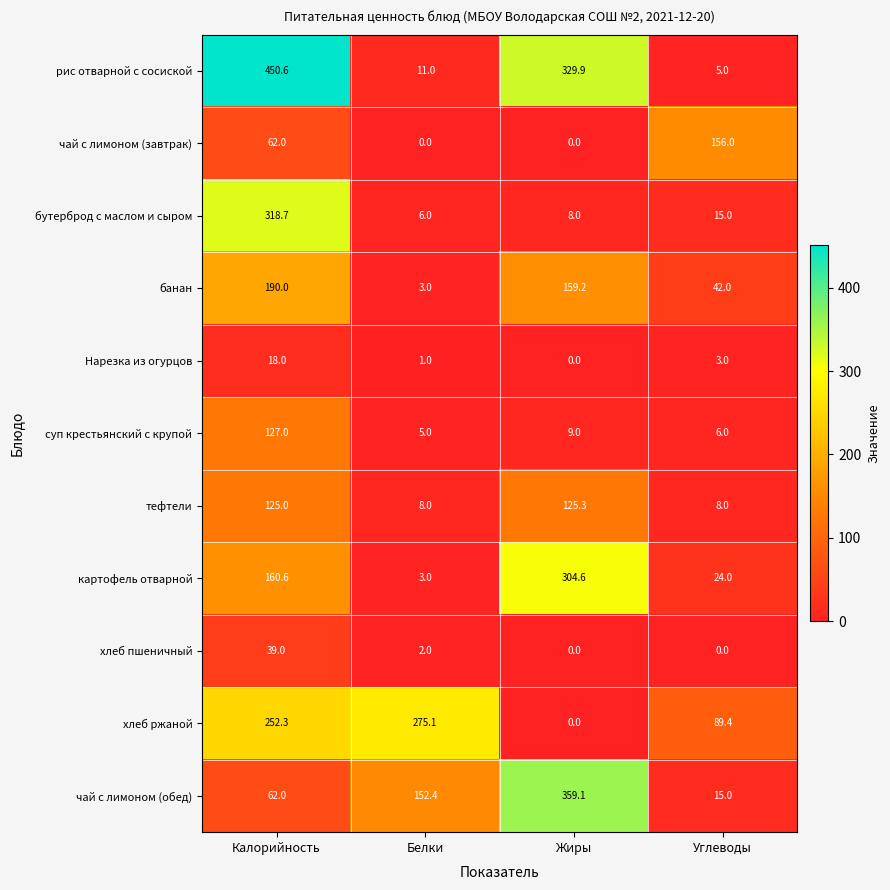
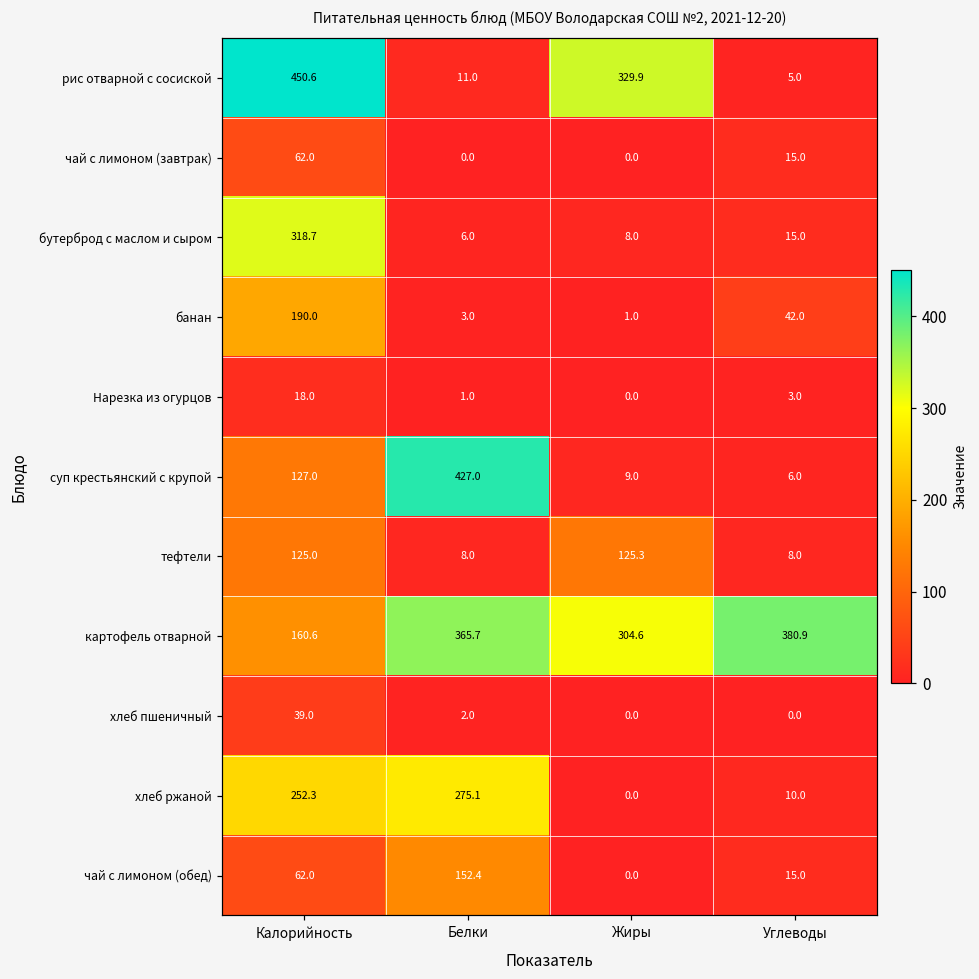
чай с лимоном (завтрак), Углеводы: 156.0 -> 15.0
банан, Жиры: 159.2 -> 1.0
суп крестьянский с крупой, Белки: 5.0 -> 427.0
картофель отварной, Белки: 3.0 -> 365.7
картофель отварной, Углеводы: 24.0 -> 380.9
хлеб ржаной, Углеводы: 89.4 -> 10.0
чай с лимоном (обед), Жиры: 359.1 -> 0.0
